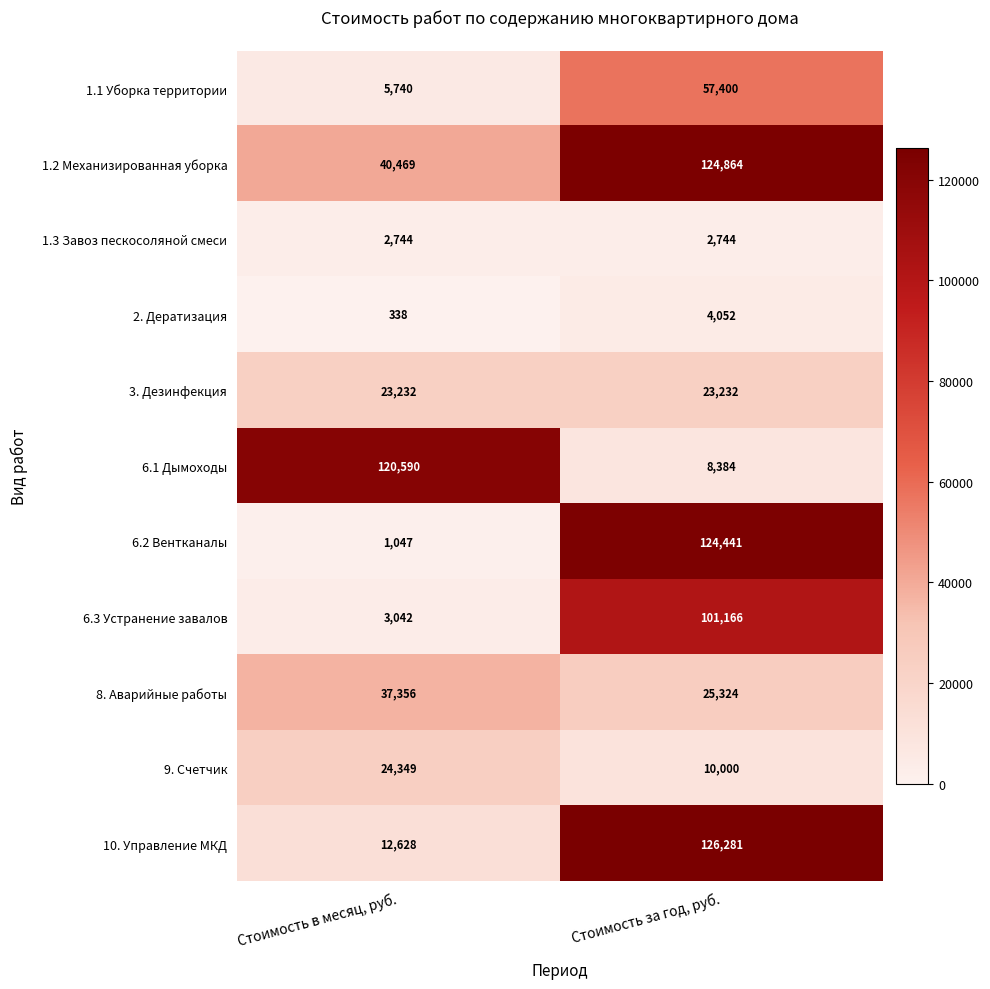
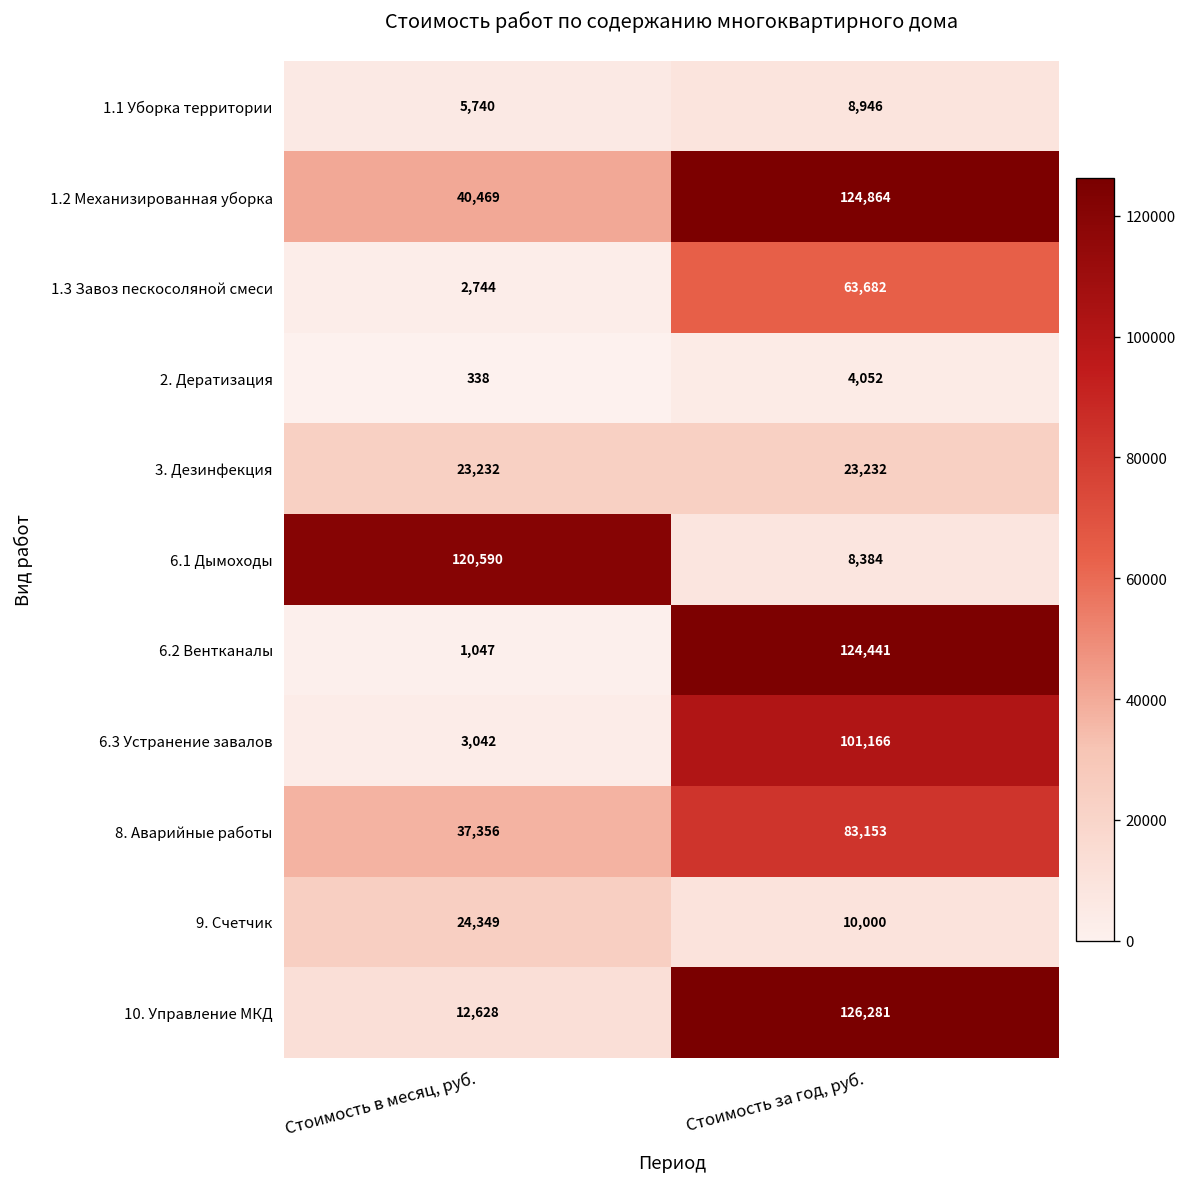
1.1 Уборка территории, Стоимость за год, руб.: 57,400 -> 8,946
1.3 Завоз пескосоляной смеси, Стоимость за год, руб.: 2,744 -> 63,682
8. Аварийные работы, Стоимость за год, руб.: 25,324 -> 83,153
